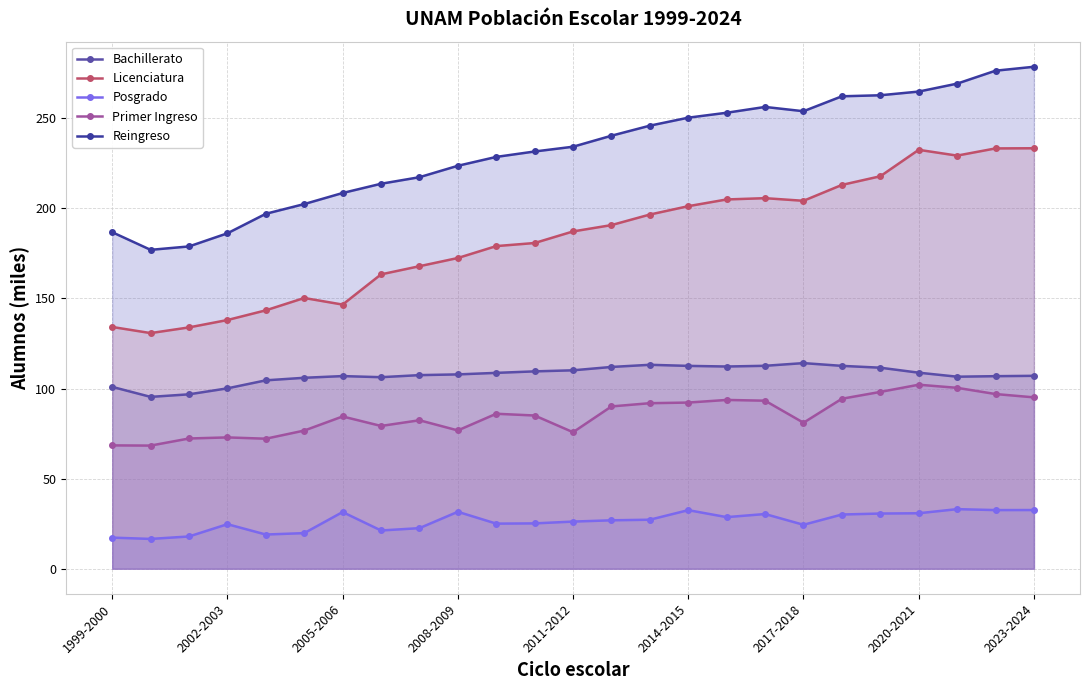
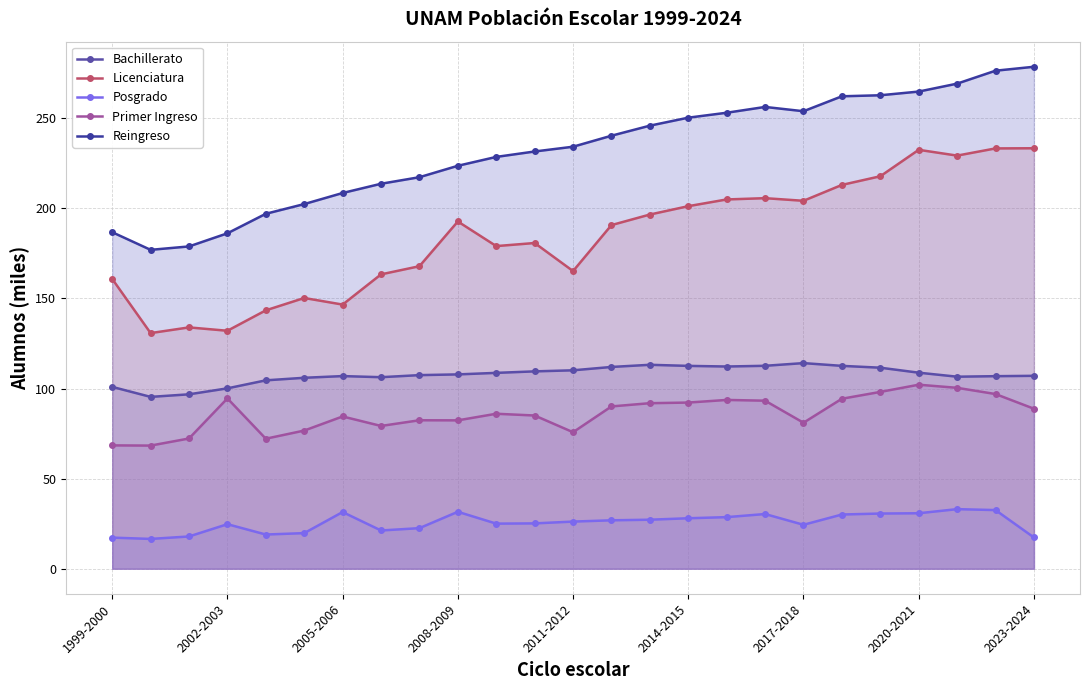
Licenciatura, 1999-2000: 134 -> 161
Licenciatura, 2002-2003: 138 -> 132
Primer Ingreso, 2002-2003: 73 -> 95
Licenciatura, 2008-2009: 172 -> 193
Primer Ingreso, 2008-2009: 77 -> 82
Licenciatura, 2011-2012: 187 -> 165
Posgrado, 2014-2015: 33 -> 28
Posgrado, 2023-2024: 33 -> 17
Primer Ingreso, 2023-2024: 95 -> 89
